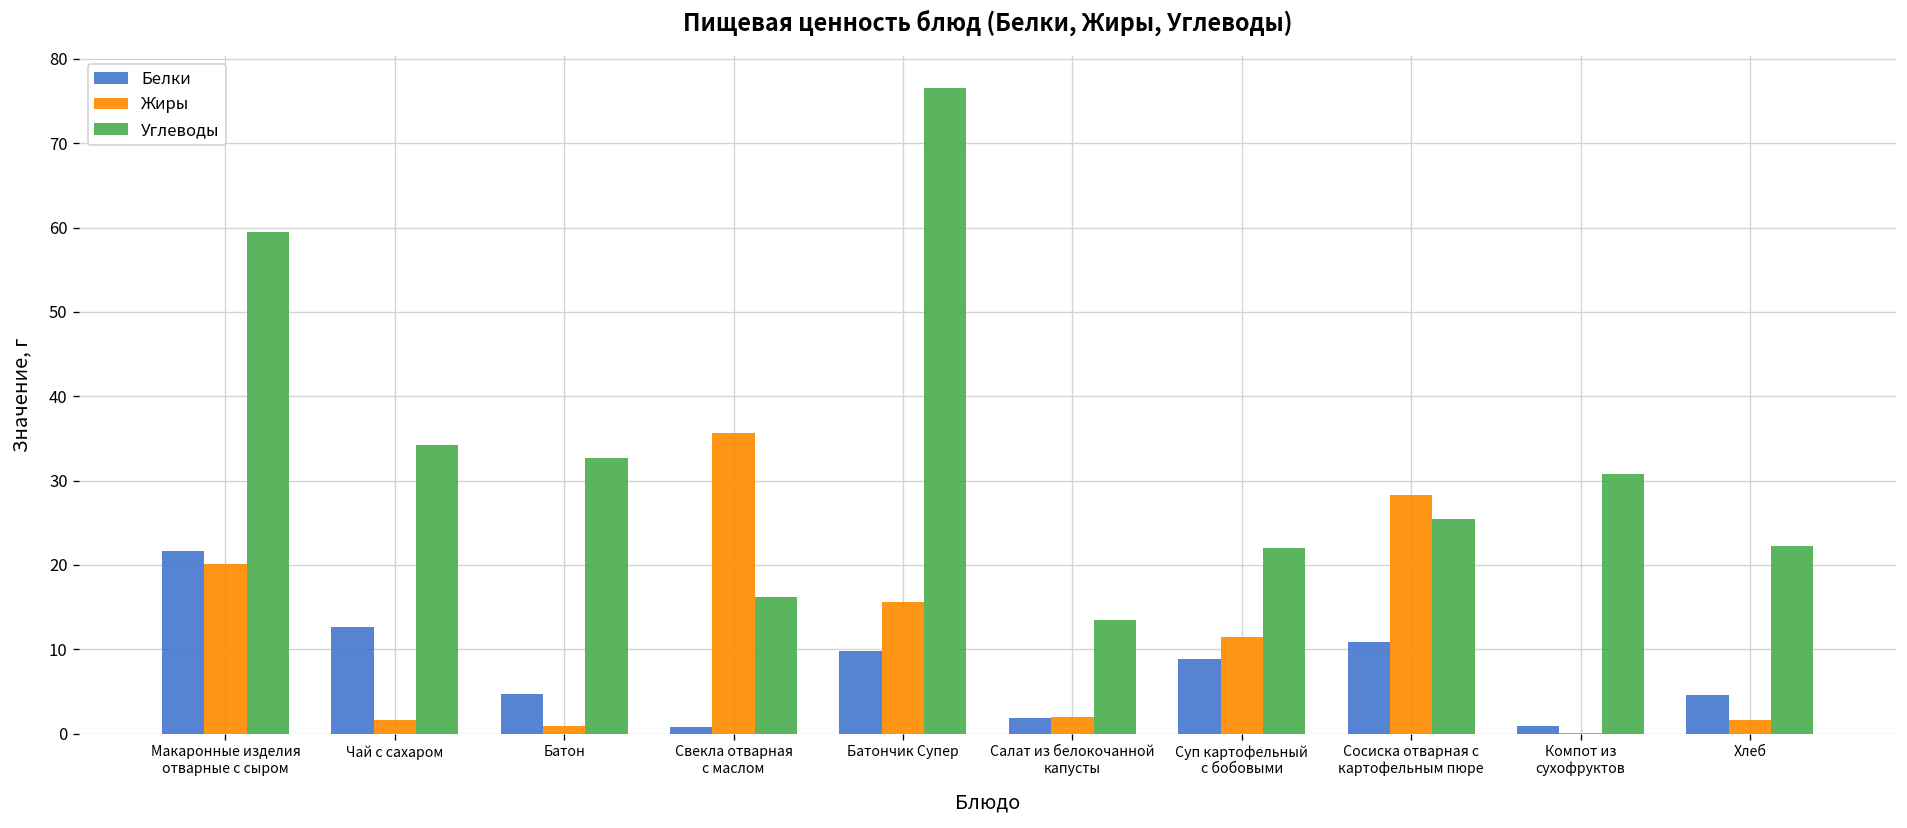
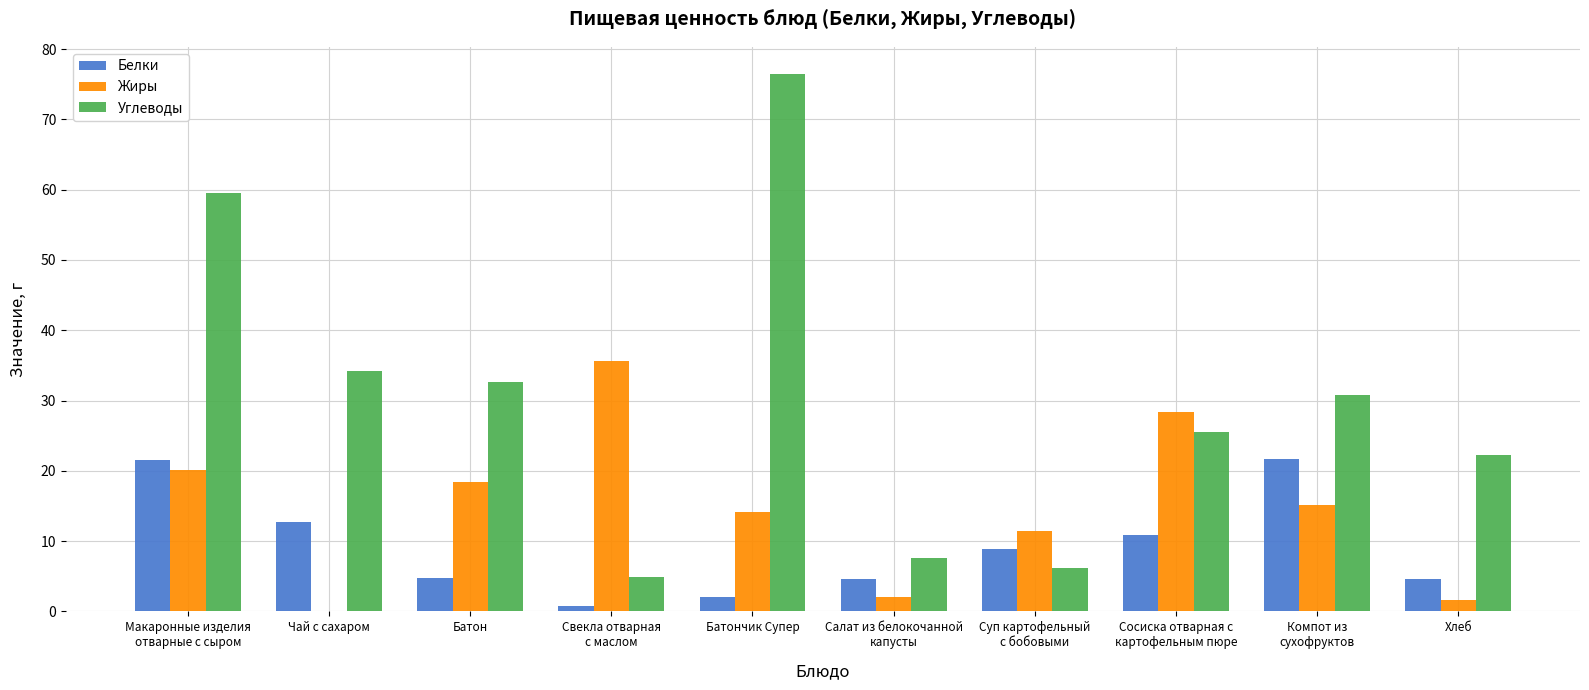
Жиры, Чай с сахаром: 2 -> 0
Жиры, Батон: 1 -> 18
Углеводы, Свекла отварная с маслом: 16 -> 5
Белки, Батончик Супер: 10 -> 2
Жиры, Батончик Супер: 16 -> 14
Белки, Салат из белокочанной капусты: 2 -> 5
Углеводы, Салат из белокочанной капусты: 14 -> 8
Углеводы, Суп картофельный с бобовыми: 22 -> 6
Белки, Компот из сухофруктов: 1 -> 22
Жиры, Компот из сухофруктов: 0 -> 15
